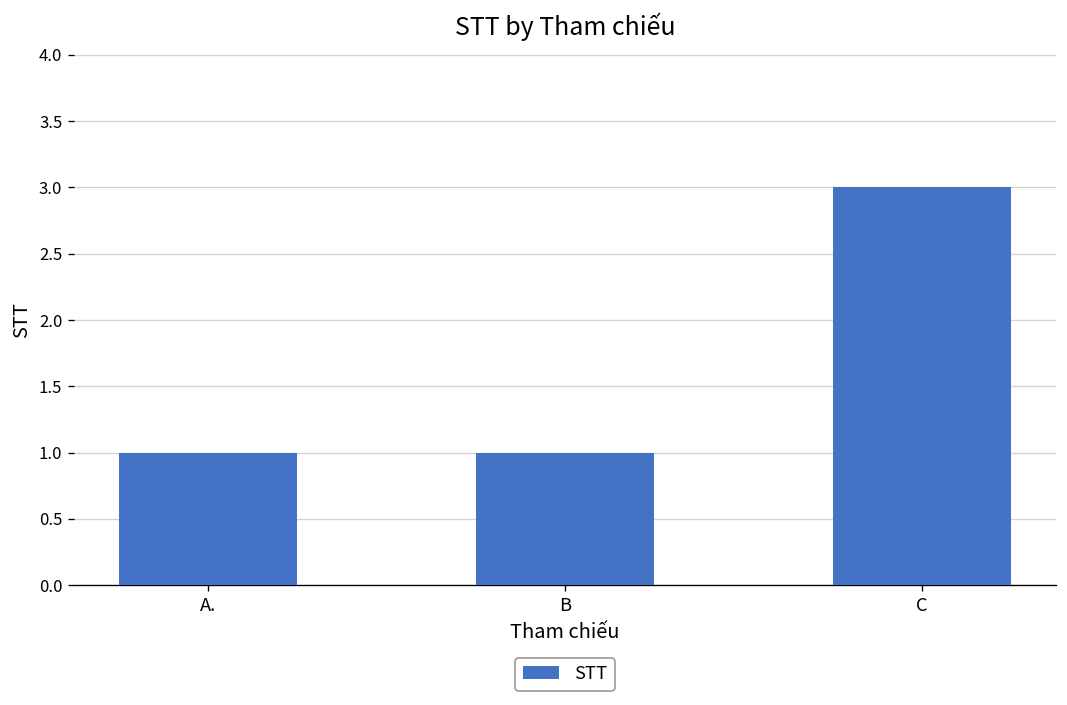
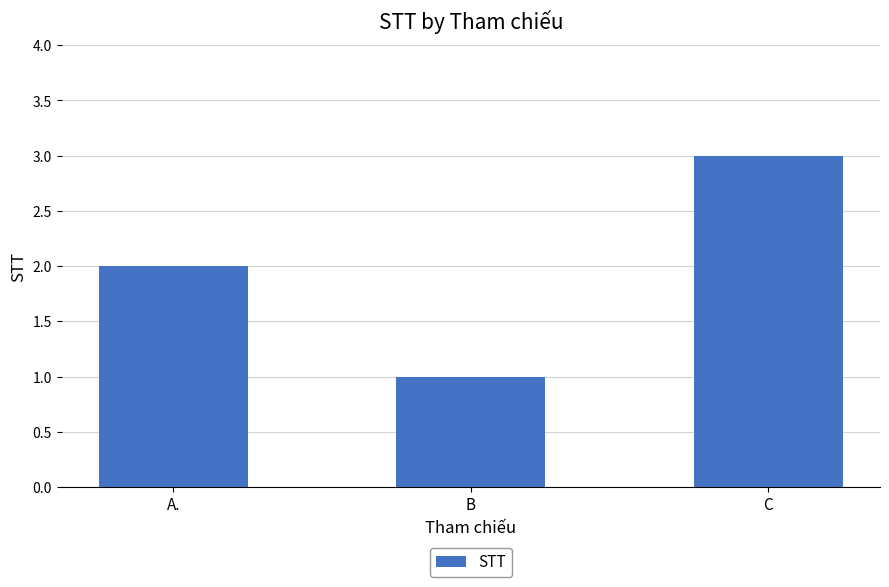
A.: 1 -> 2
